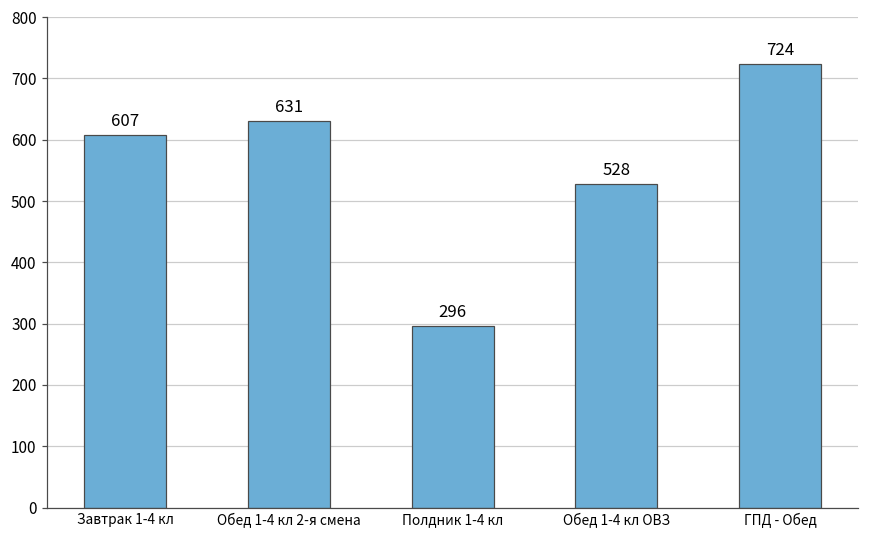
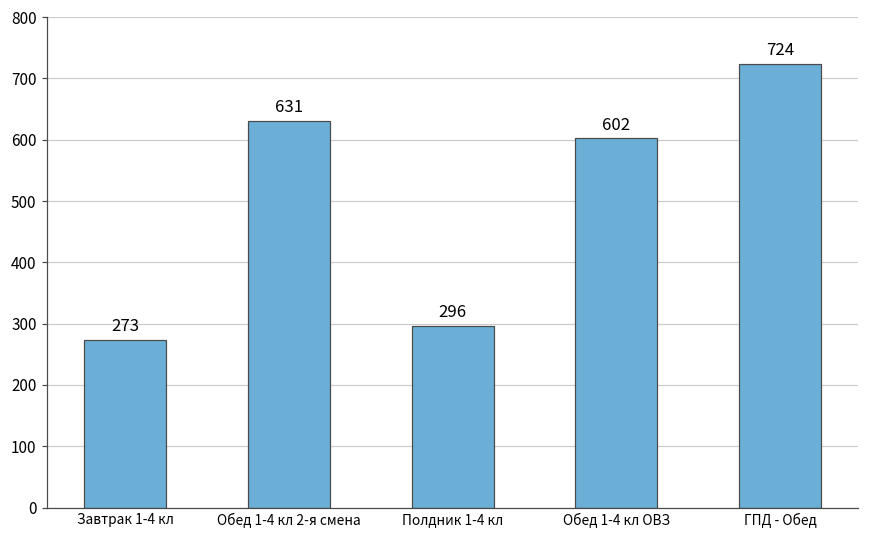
Завтрак 1-4 кл: 607 -> 273
Обед 1-4 кл ОВЗ: 528 -> 602
